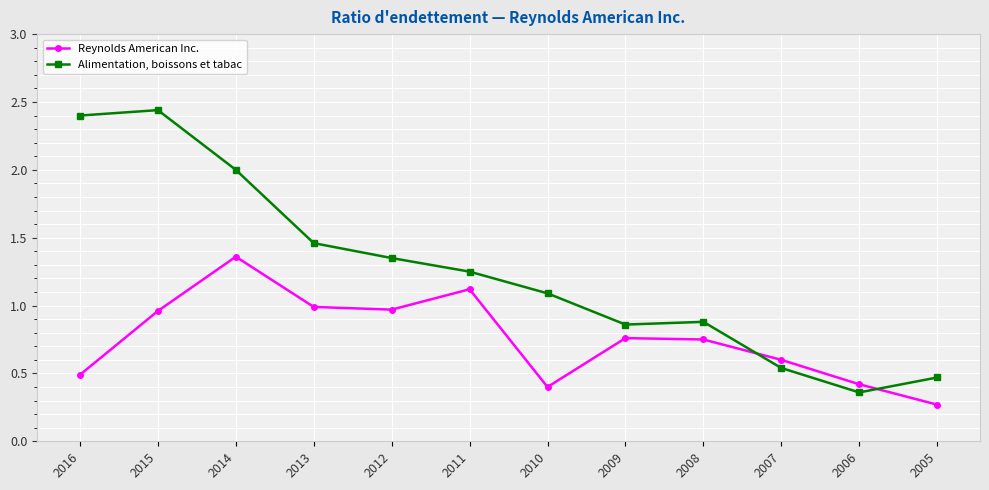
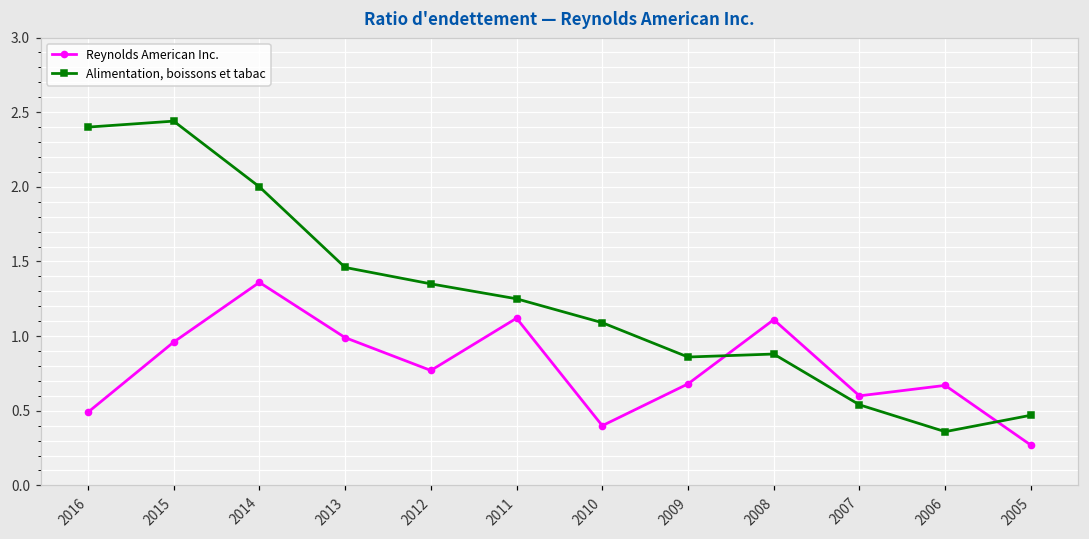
Reynolds American Inc., 2012: 0.97 -> 0.77
Reynolds American Inc., 2009: 0.76 -> 0.68
Reynolds American Inc., 2008: 0.75 -> 1.11
Reynolds American Inc., 2006: 0.42 -> 0.67
